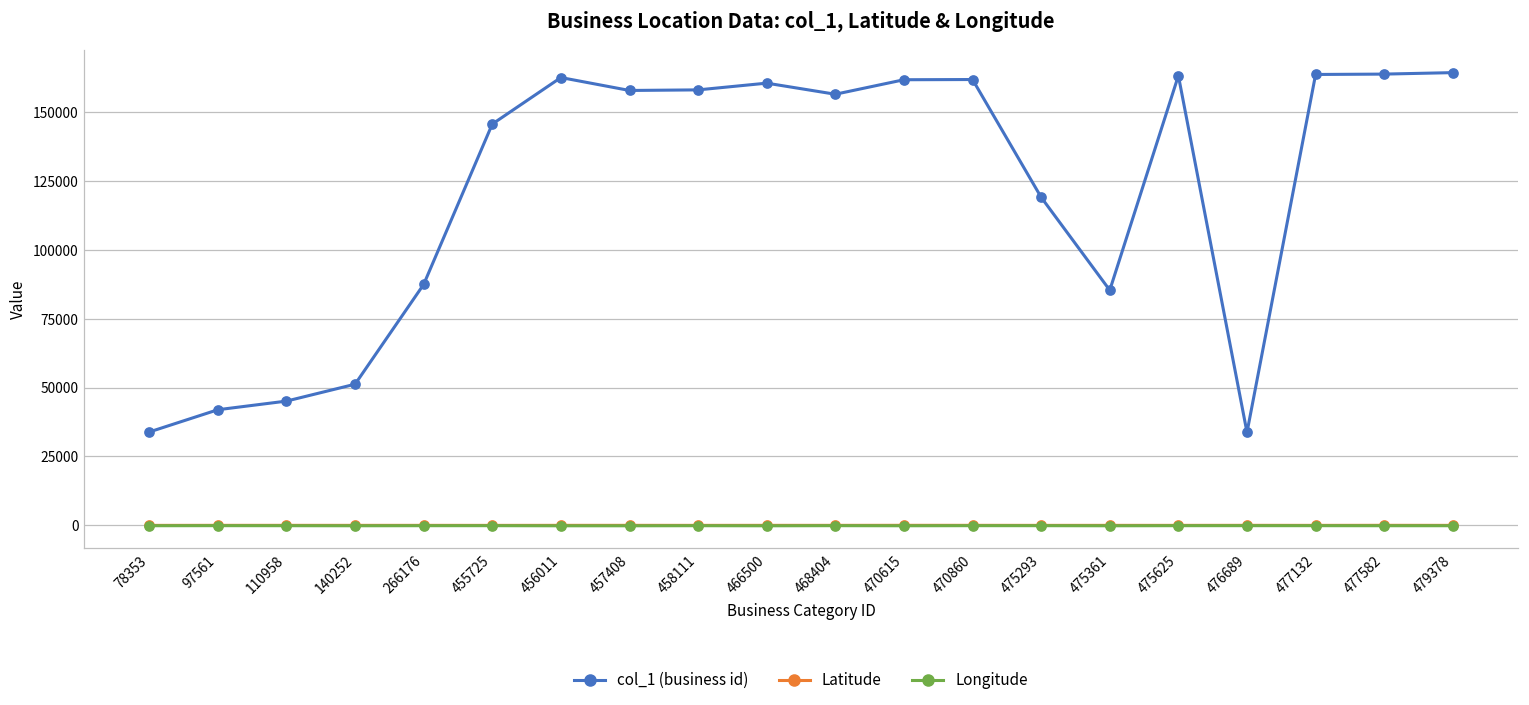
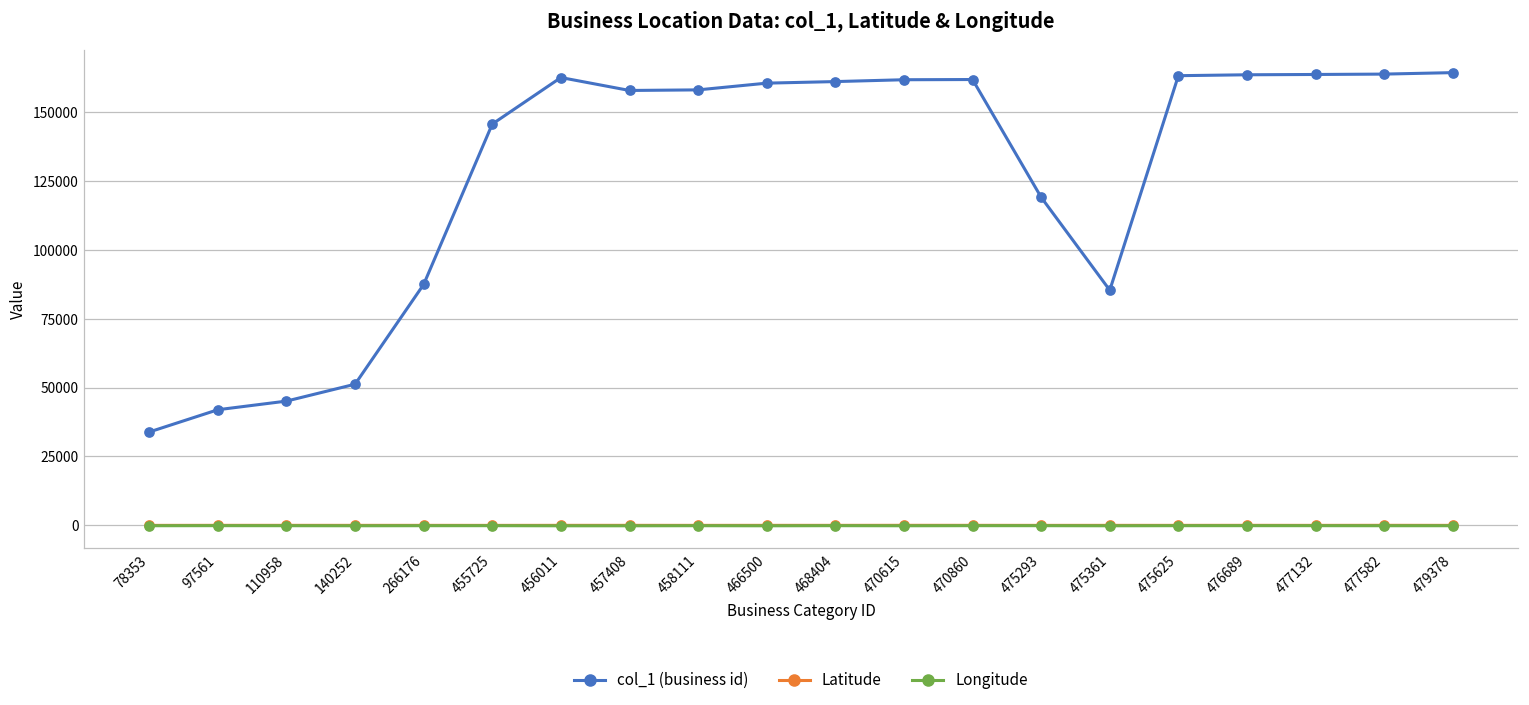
col_1 (business id), 468404: 156000 -> 161000
col_1 (business id), 476689: 34000 -> 163000
